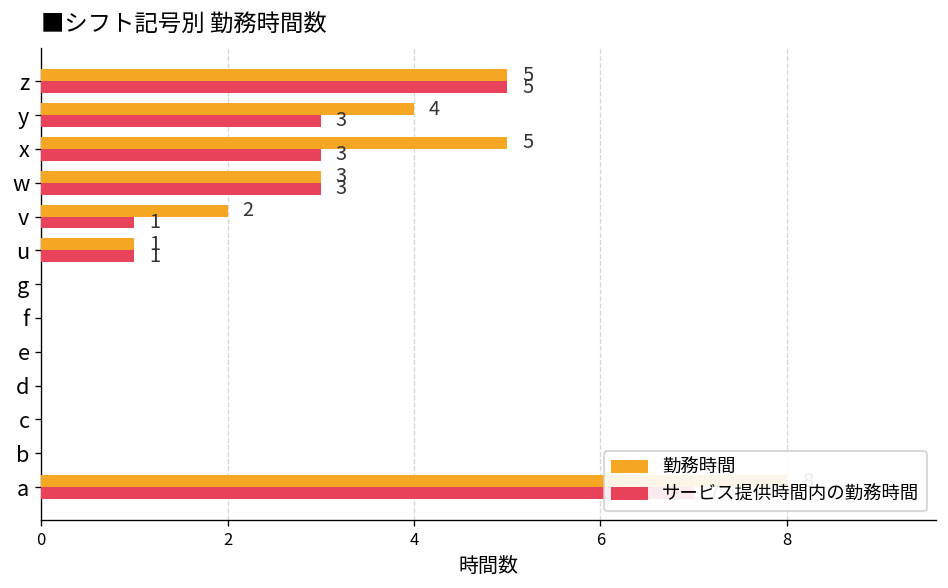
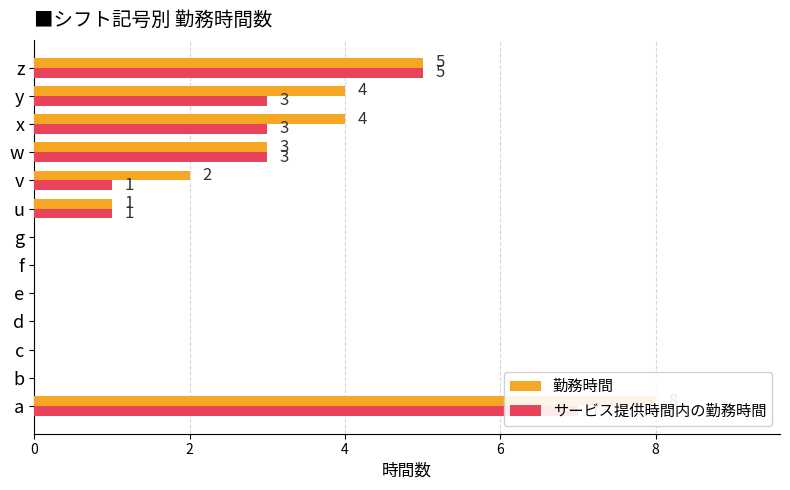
勤務時間, x: 5 -> 4
